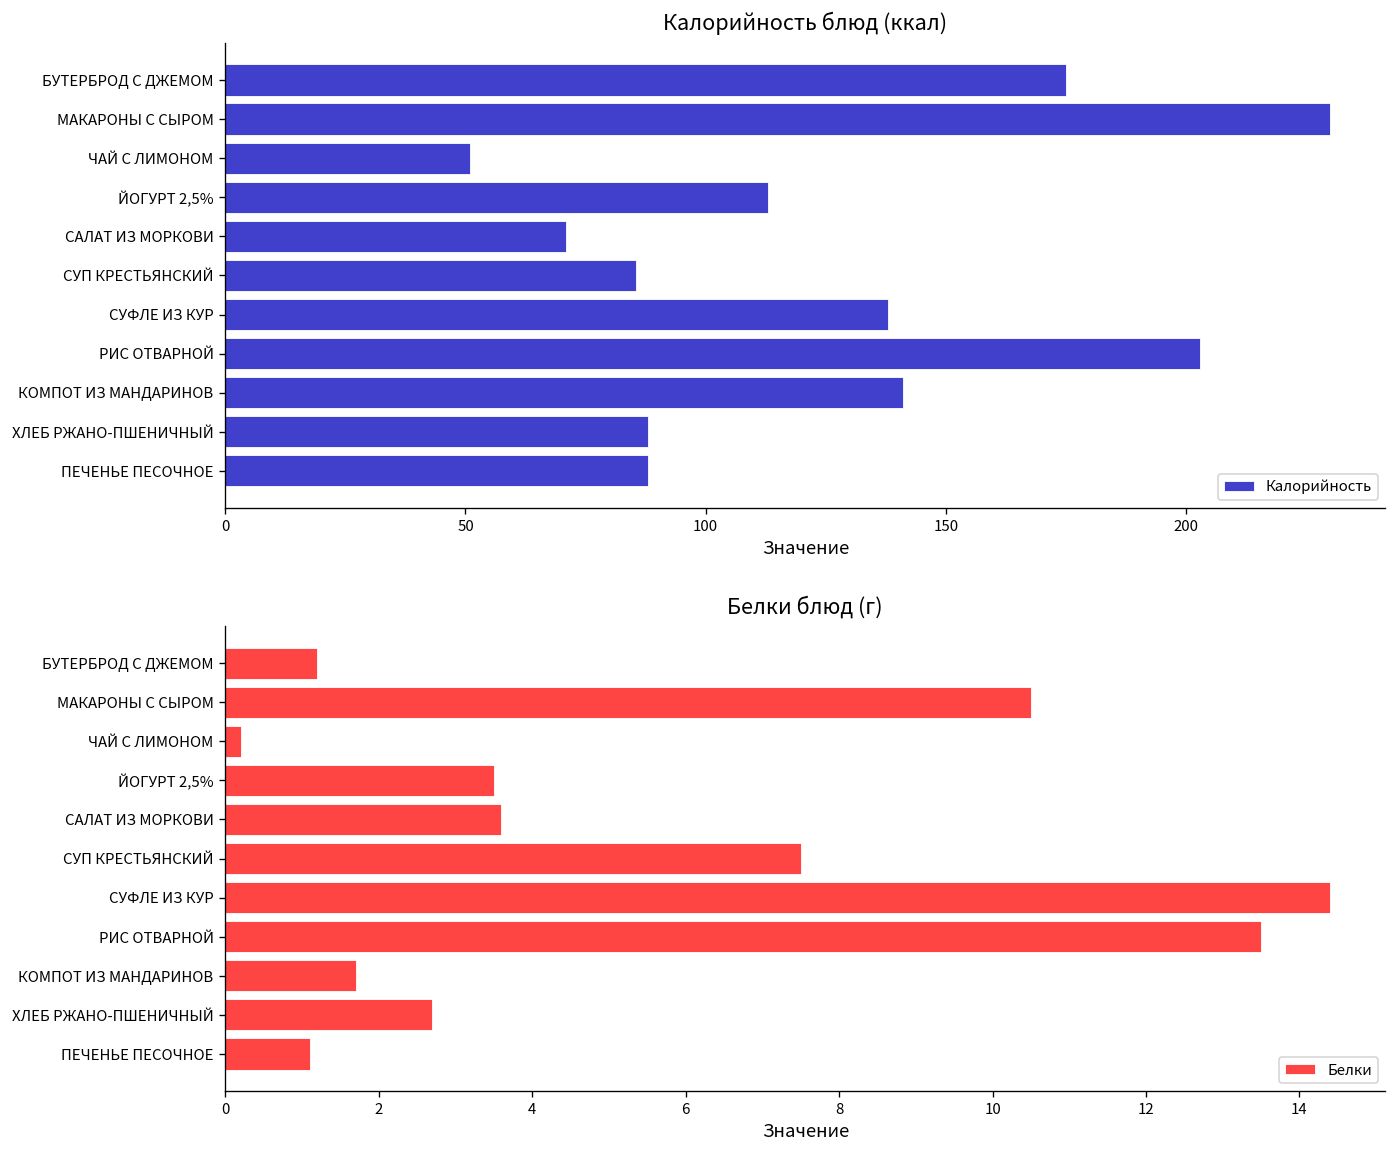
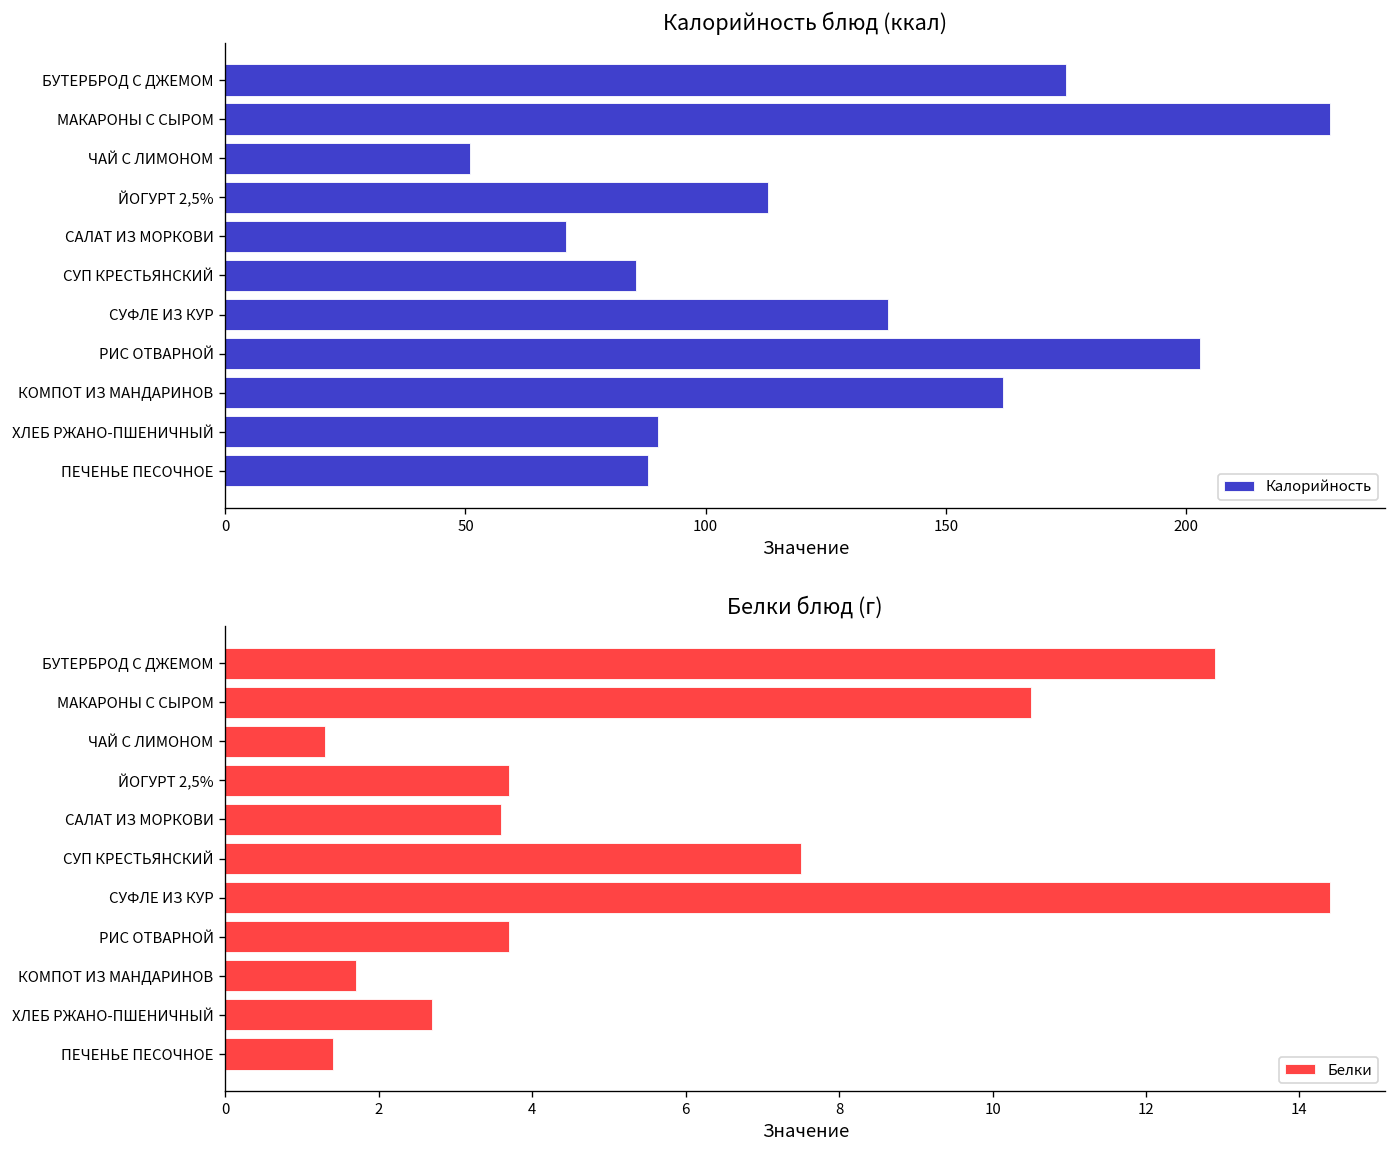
Калорийность блюд (ккал), КОМПОТ ИЗ МАНДАРИНОВ: 141 -> 162
Калорийность блюд (ккал), ХЛЕБ РЖАНО-ПШЕНИЧНЫЙ: 88 -> 90
Белки блюд (г), БУТЕРБРОД С ДЖЕМОМ: 1.2 -> 12.9
Белки блюд (г), ЧАЙ С ЛИМОНОМ: 0.2 -> 1.3
Белки блюд (г), ЙОГУРТ 2,5%: 3.5 -> 3.7
Белки блюд (г), РИС ОТВАРНОЙ: 13.5 -> 3.7
Белки блюд (г), ПЕЧЕНЬЕ ПЕСОЧНОЕ: 1.1 -> 1.4
